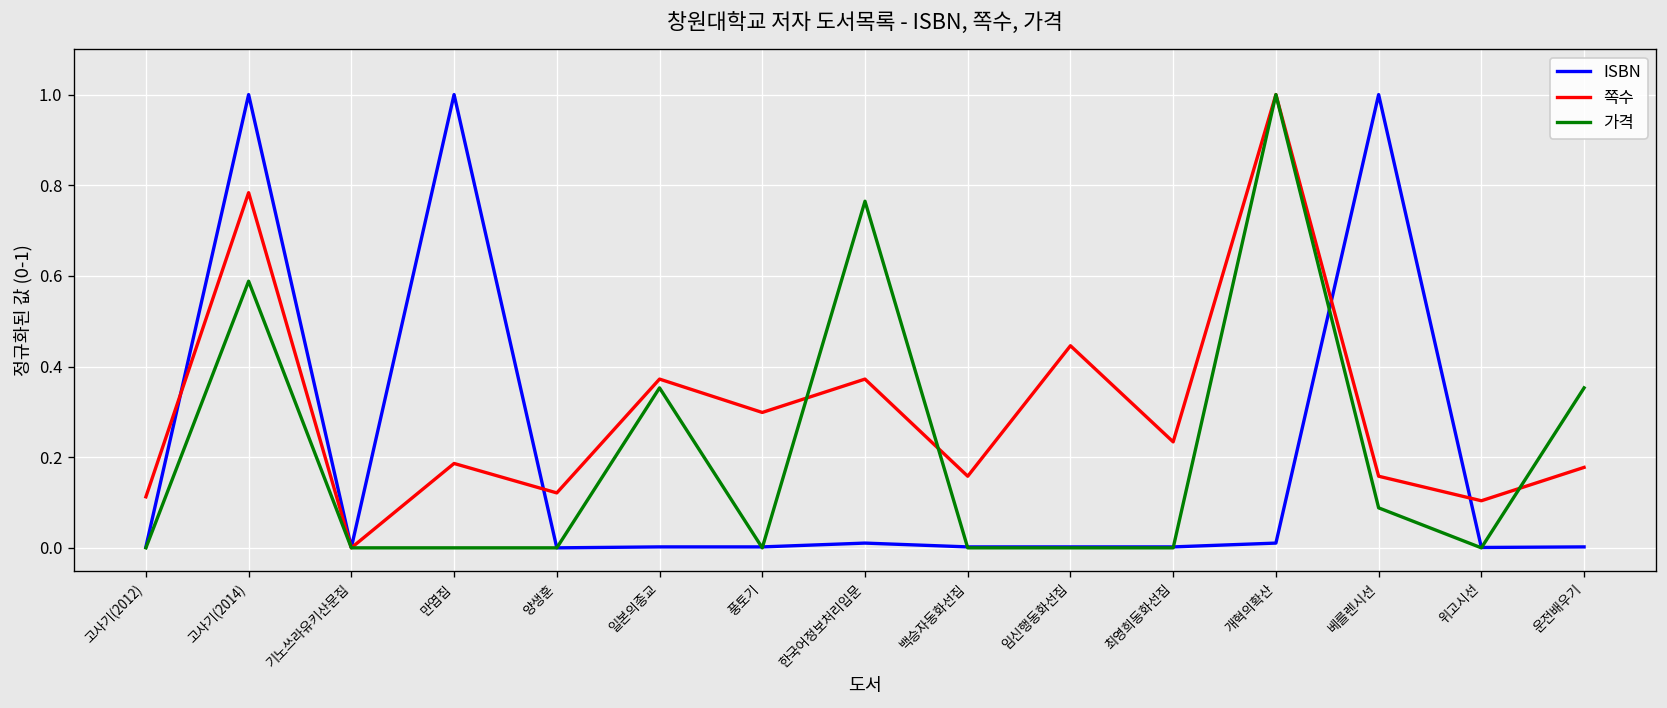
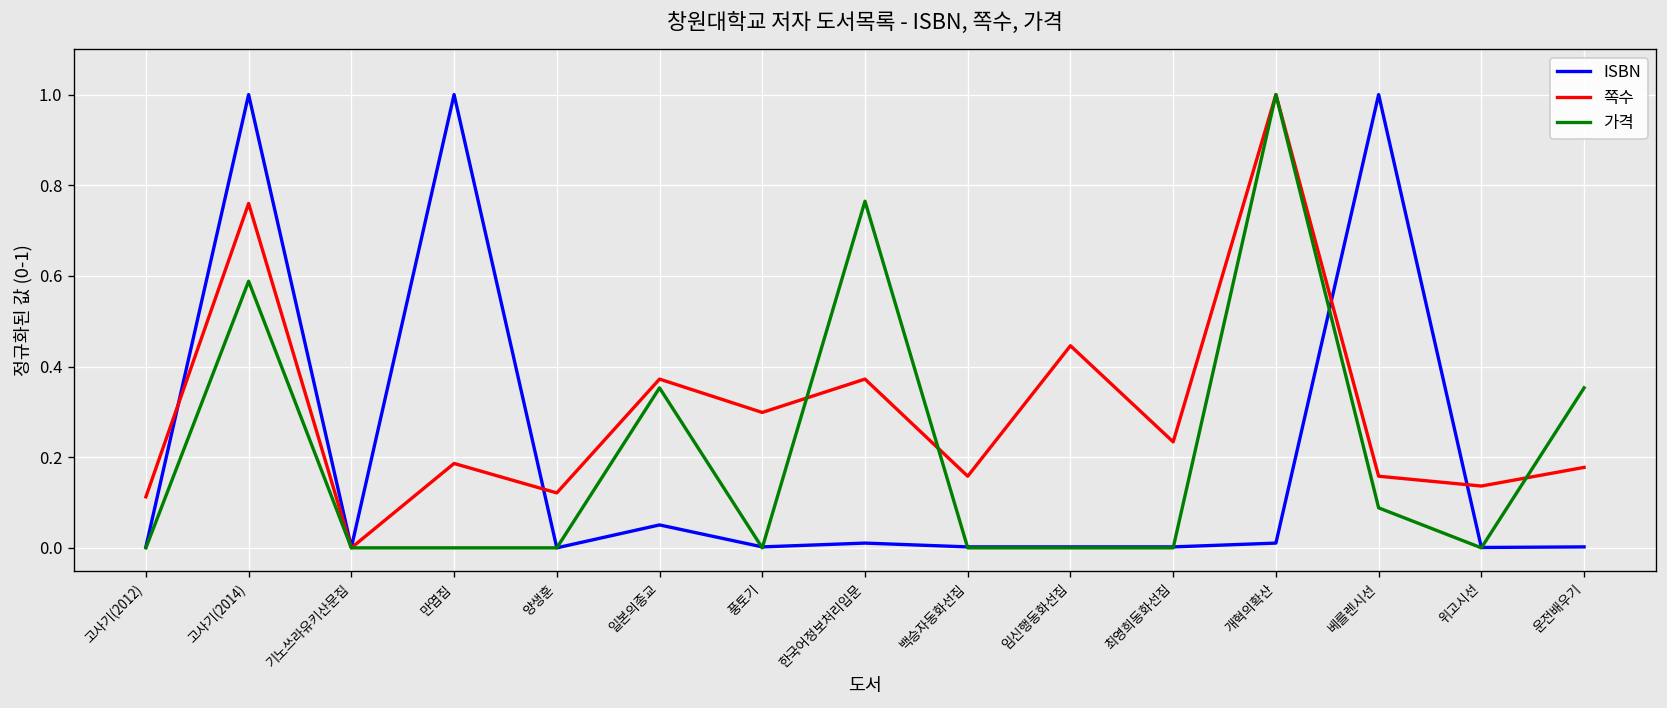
쪽수, 고사기(2014): 0.78 -> 0.76
ISBN, 일본의종교: 0.00 -> 0.05
쪽수, 위고시선: 0.10 -> 0.14
